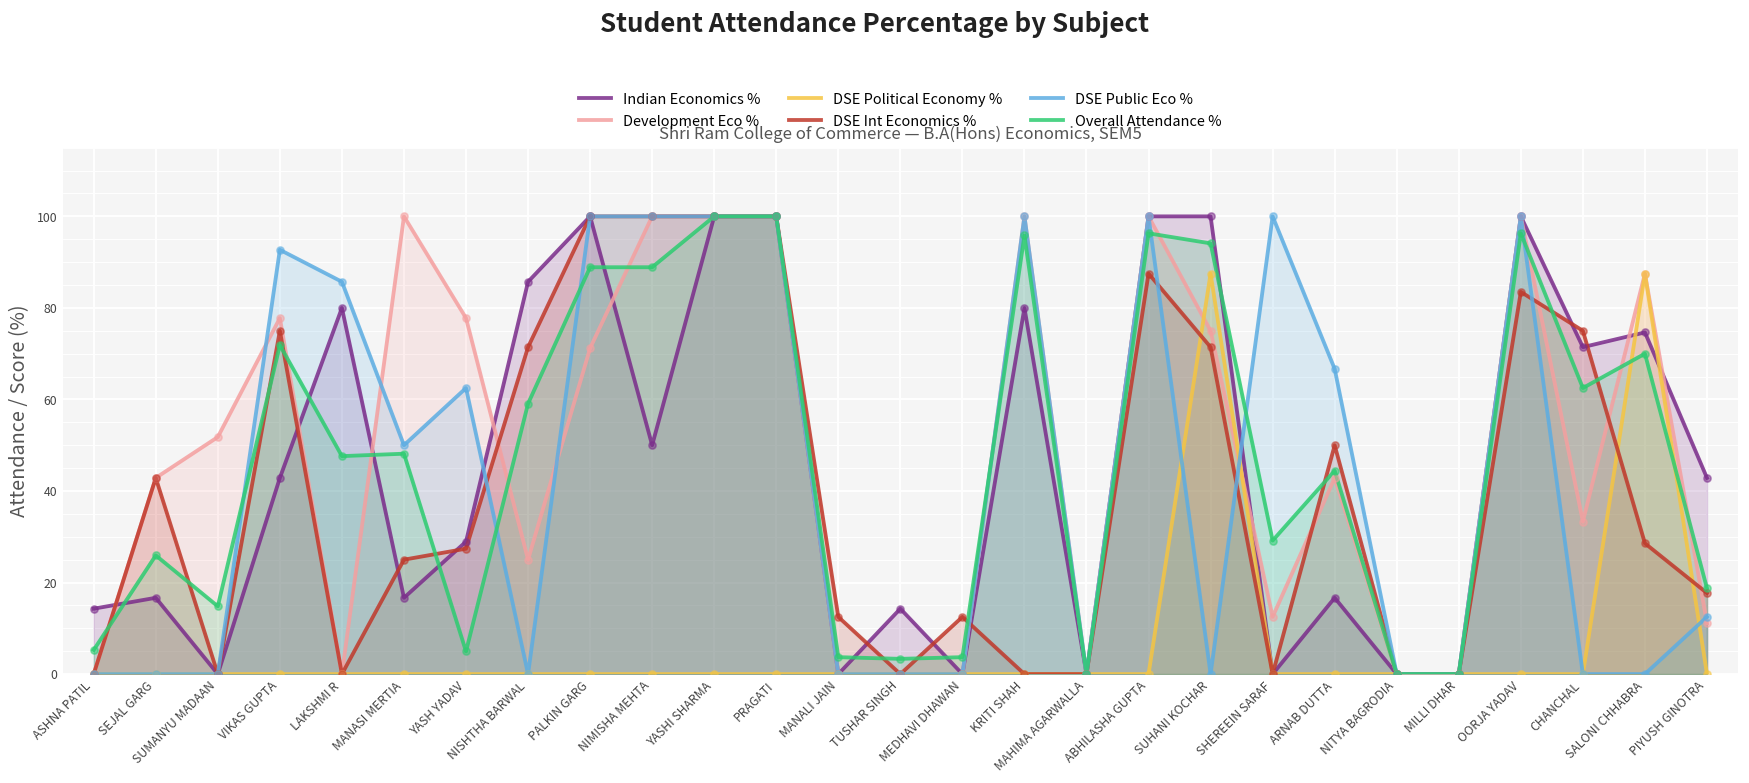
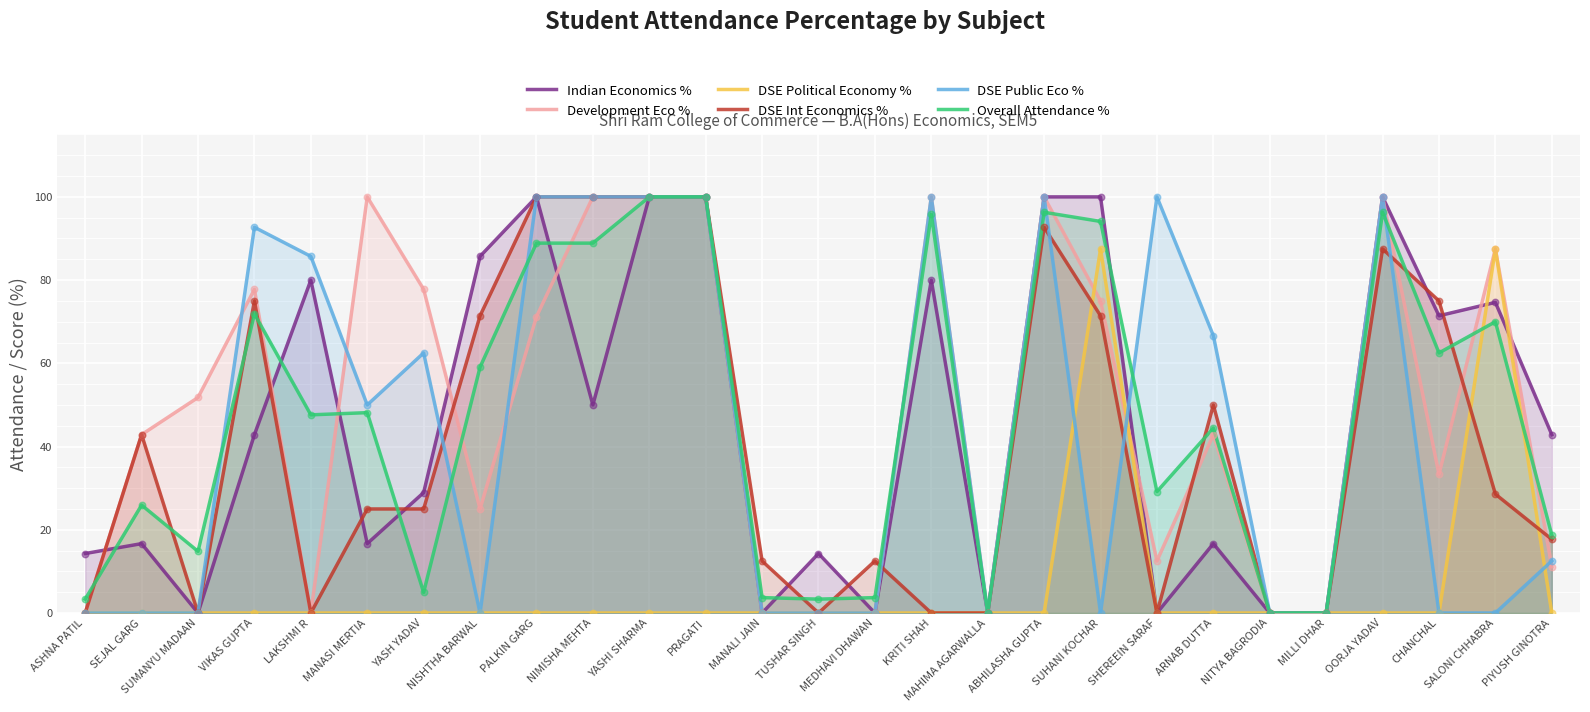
Overall Attendance %, ASHNA PATIL: 5 -> 3
DSE Int Economics %, YASH YADAV: 27 -> 25
DSE Int Economics %, ABHILASHA GUPTA: 88 -> 93
DSE Int Economics %, OORJA YADAV: 84 -> 88
